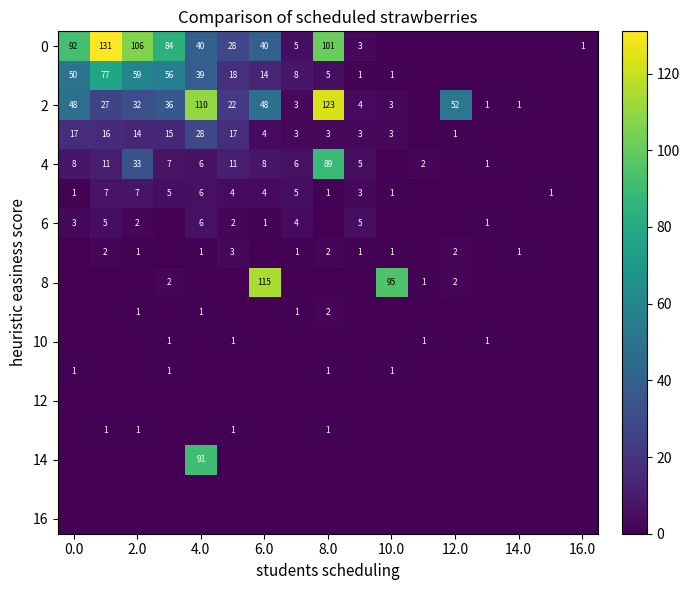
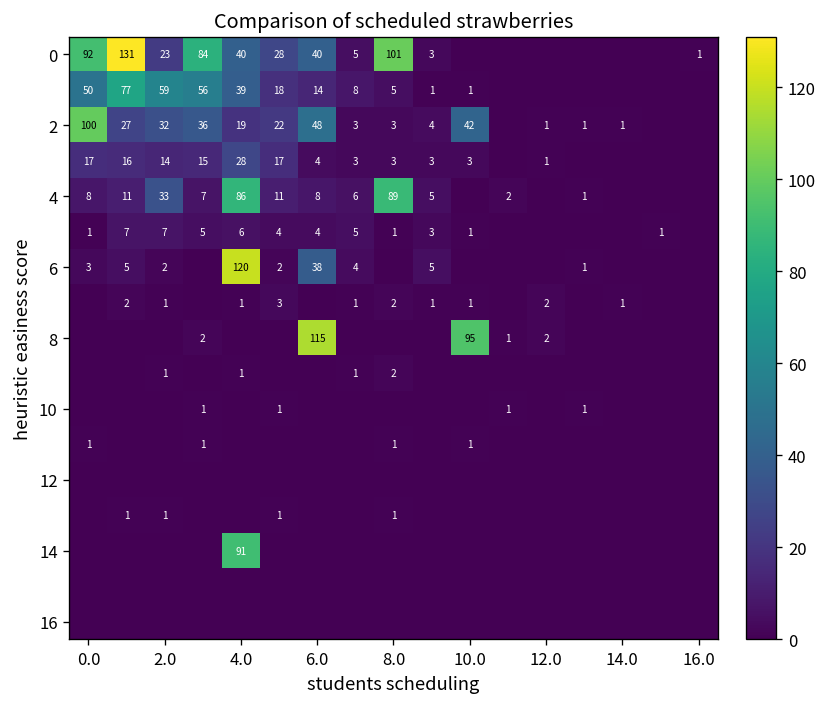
0, 2.0: 106 -> 23
2, 0.0: 48 -> 100
2, 4.0: 110 -> 19
2, 8.0: 123 -> 3
2, 10.0: 3 -> 42
2, 12.0: 52 -> 1
4, 4.0: 6 -> 86
6, 4.0: 6 -> 120
6, 6.0: 1 -> 38
